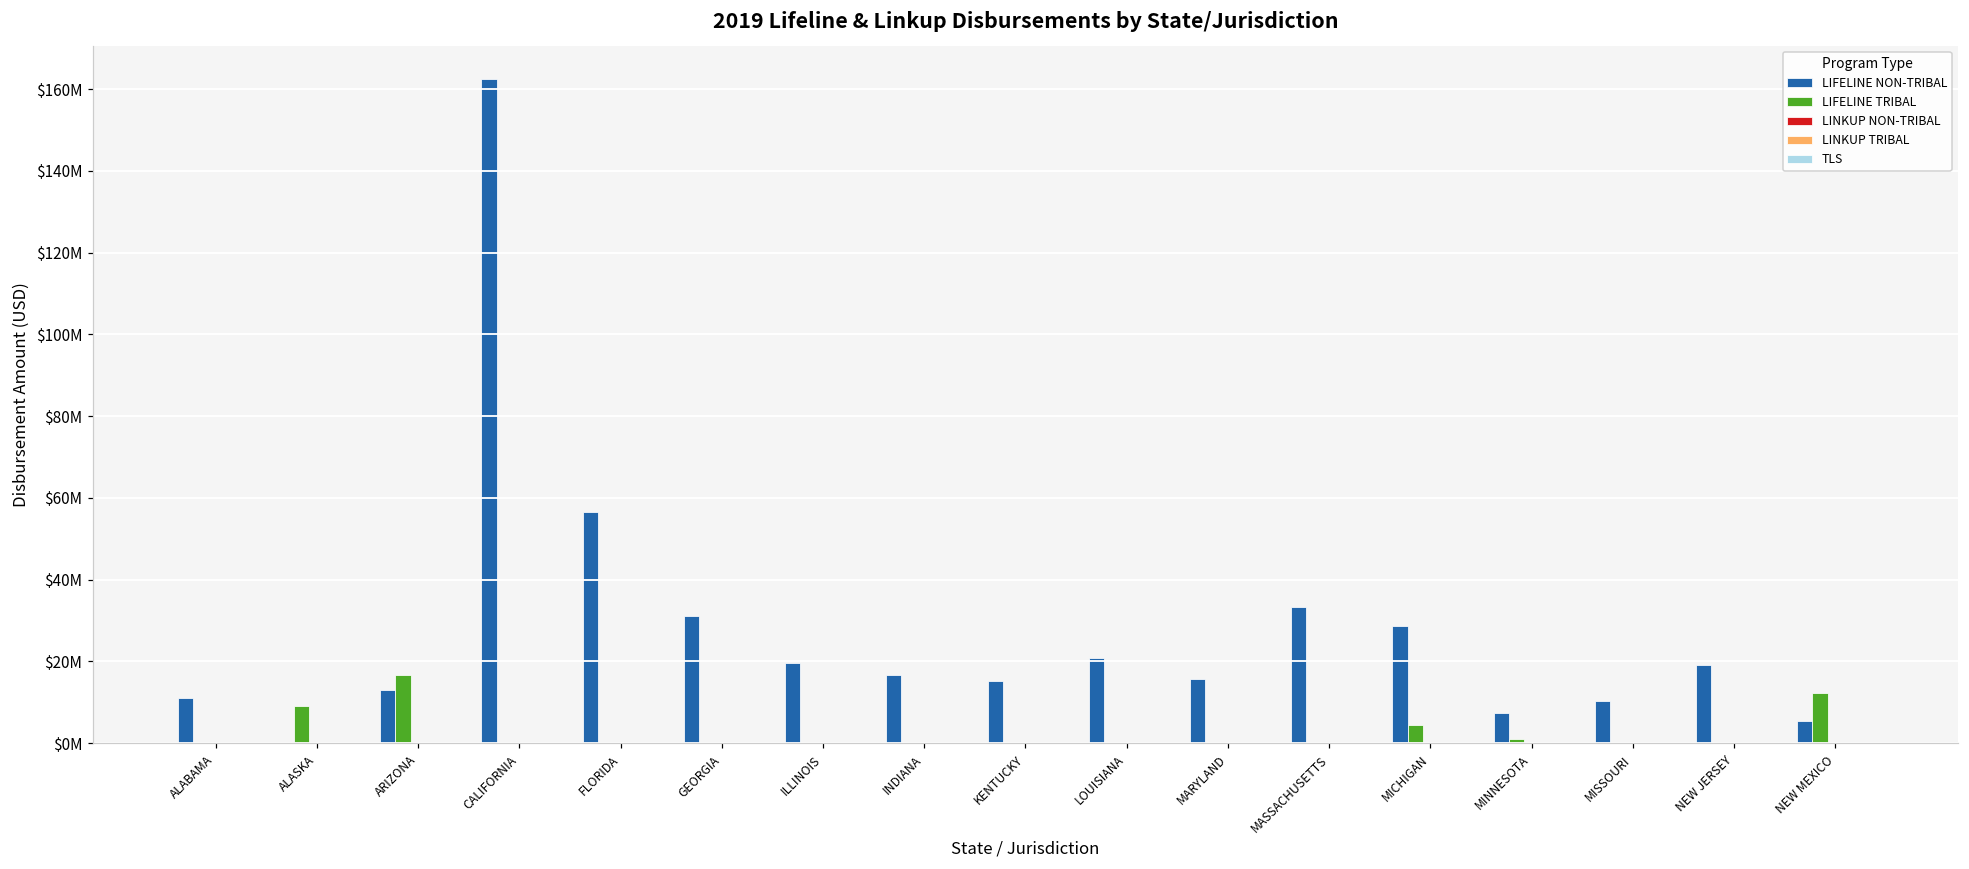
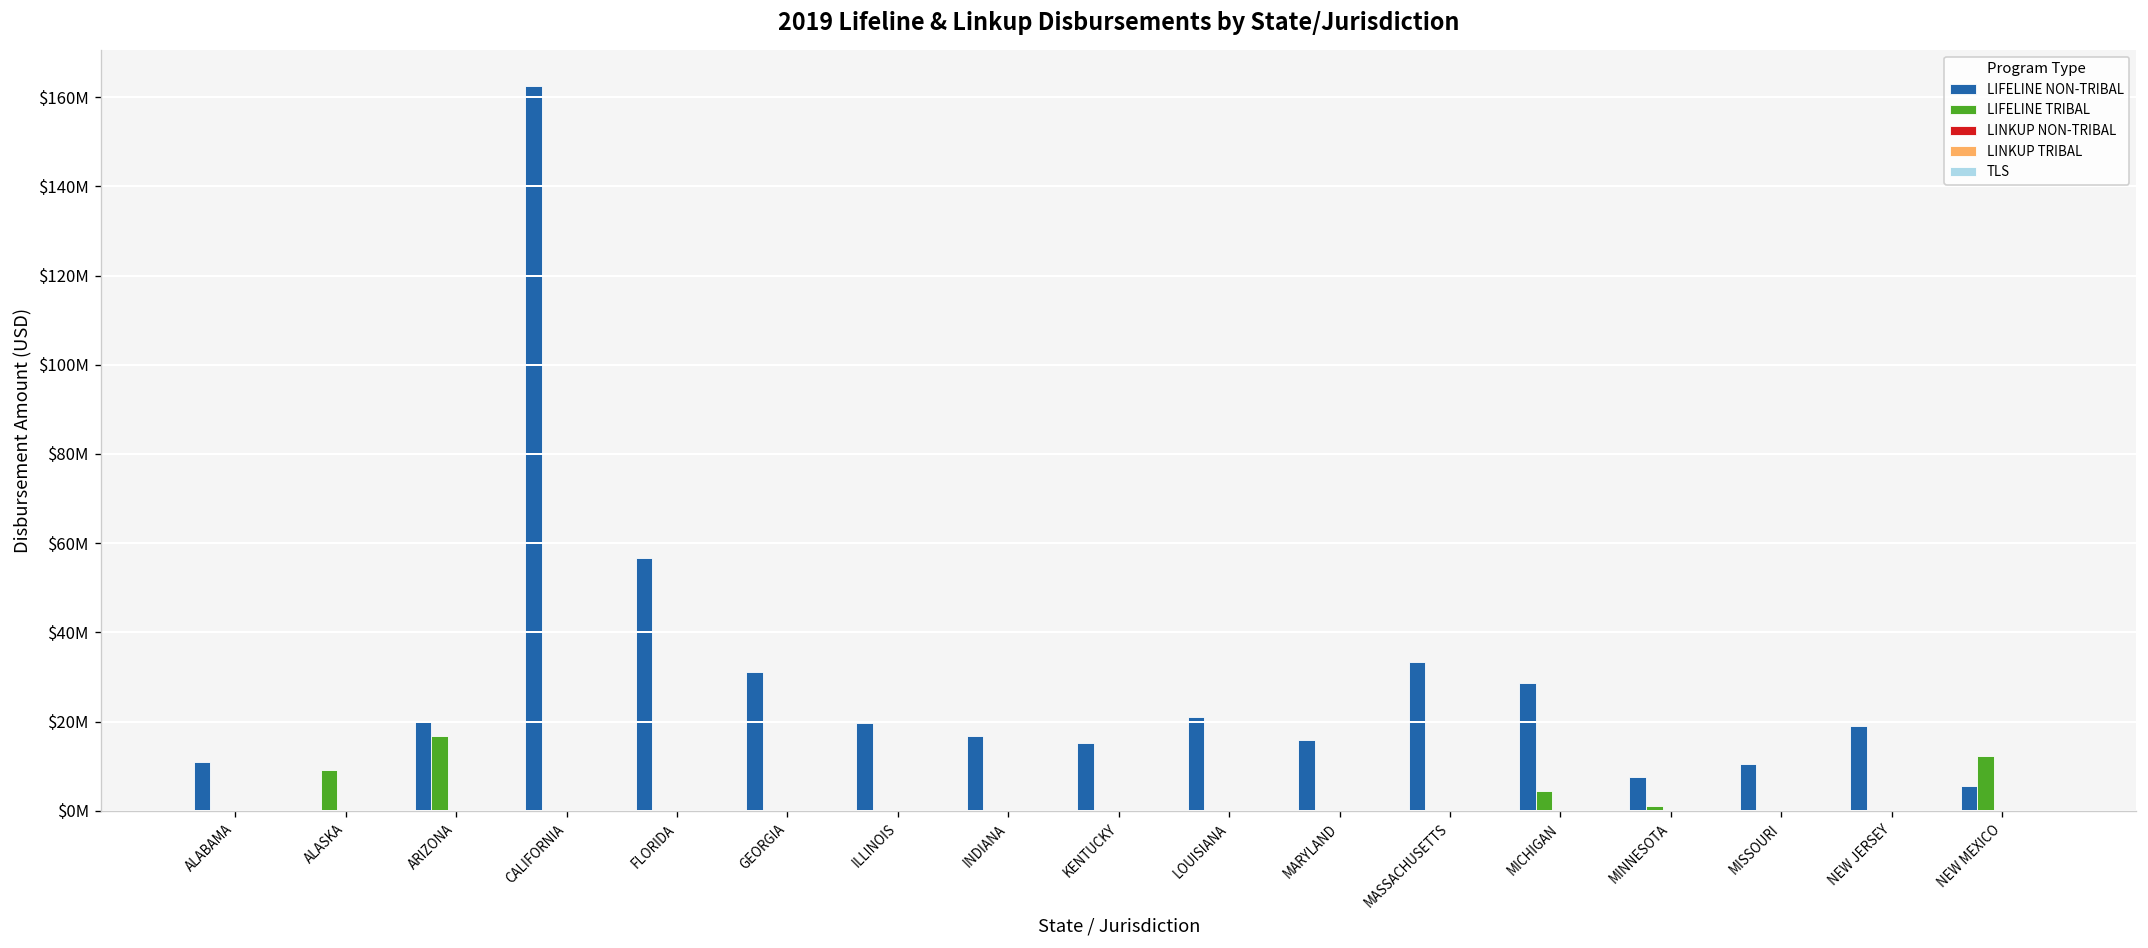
LIFELINE NON-TRIBAL, ARIZONA: $13000000 -> $20000000
